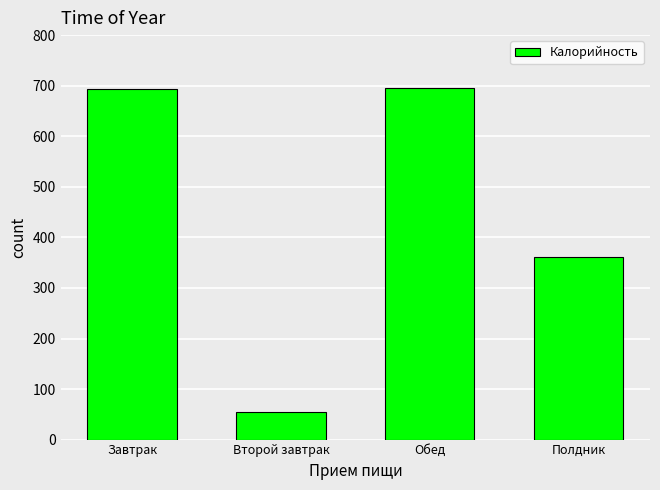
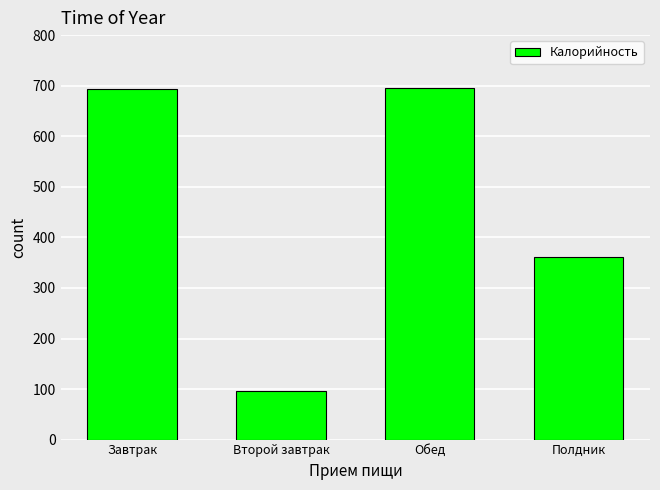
Второй завтрак: 60 -> 100
